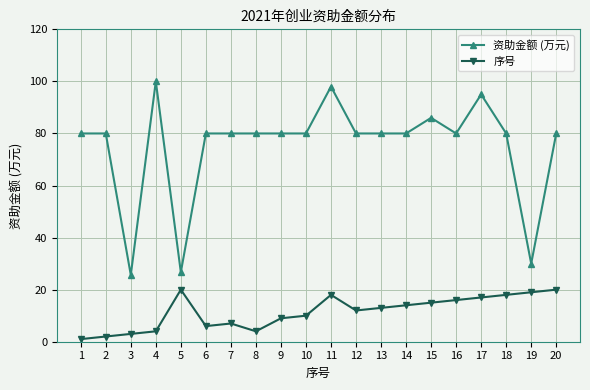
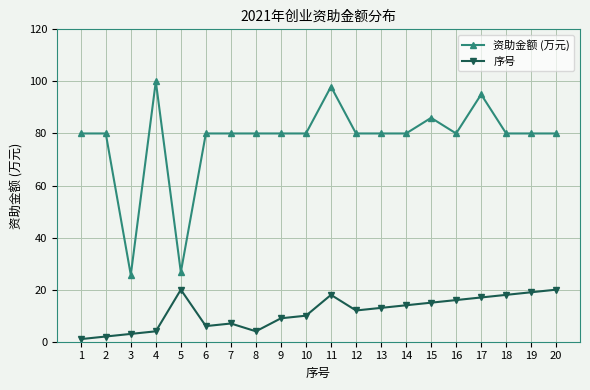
资助金额 (万元), 19: 30 -> 80
